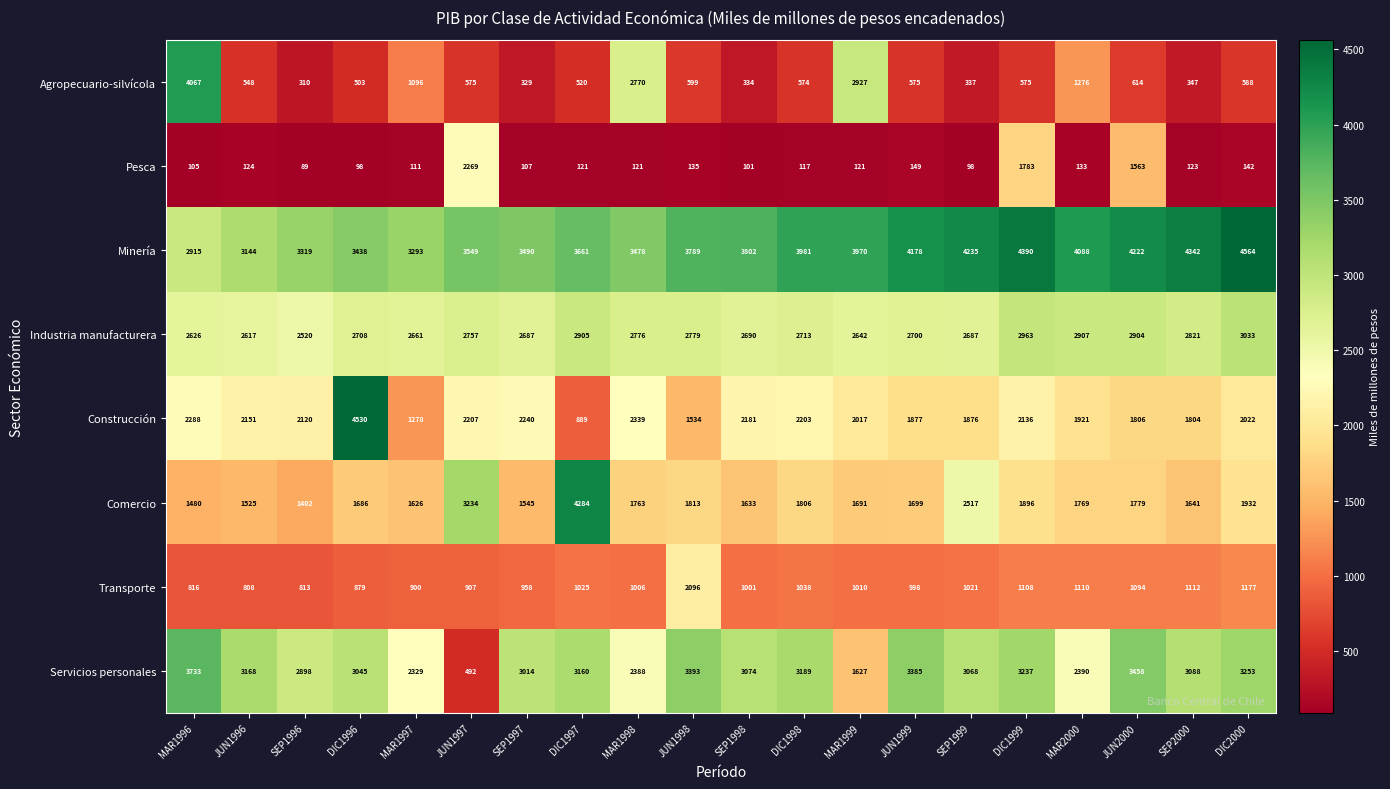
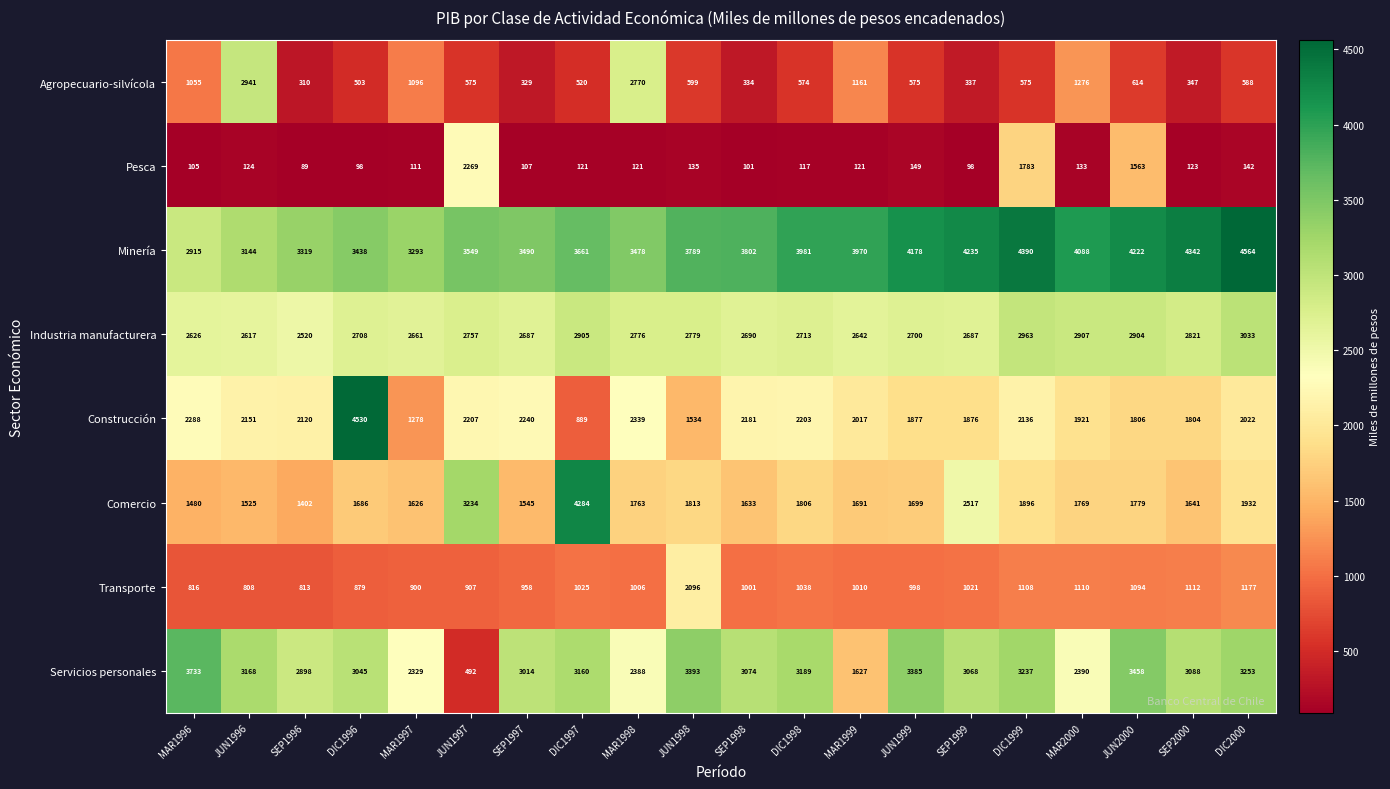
Agropecuario-silvícola, MAR1996: 4067 -> 1055
Agropecuario-silvícola, JUN1996: 548 -> 2941
Agropecuario-silvícola, MAR1999: 2927 -> 1161
